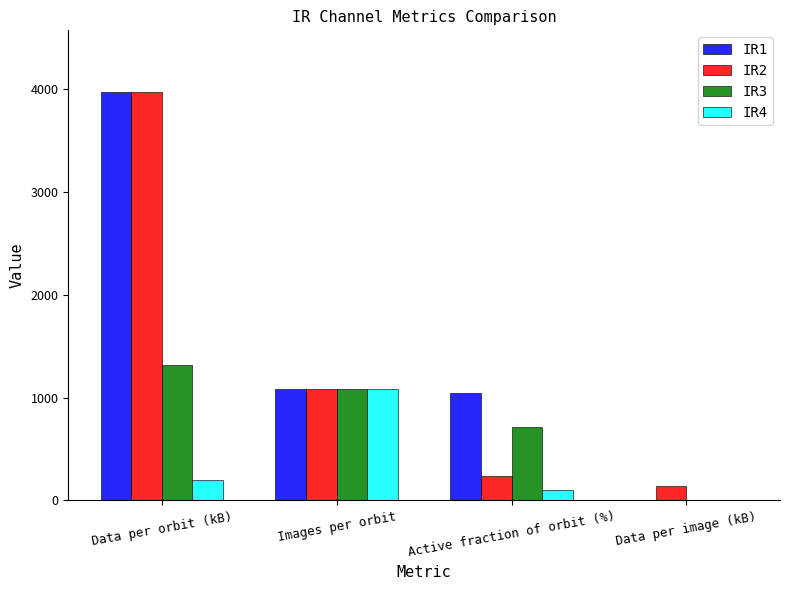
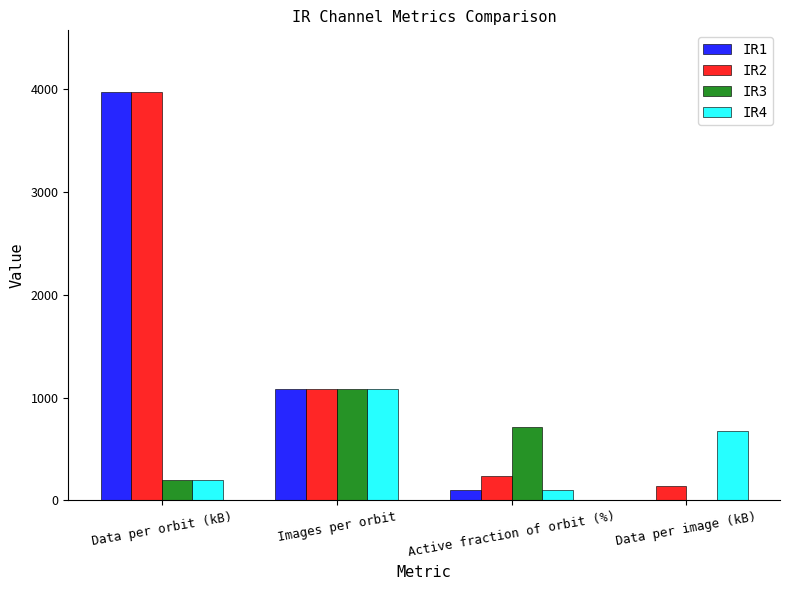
IR3, Data per orbit (kB): 1320 -> 200
IR1, Active fraction of orbit (%): 1040 -> 100
IR4, Data per image (kB): 0 -> 670
